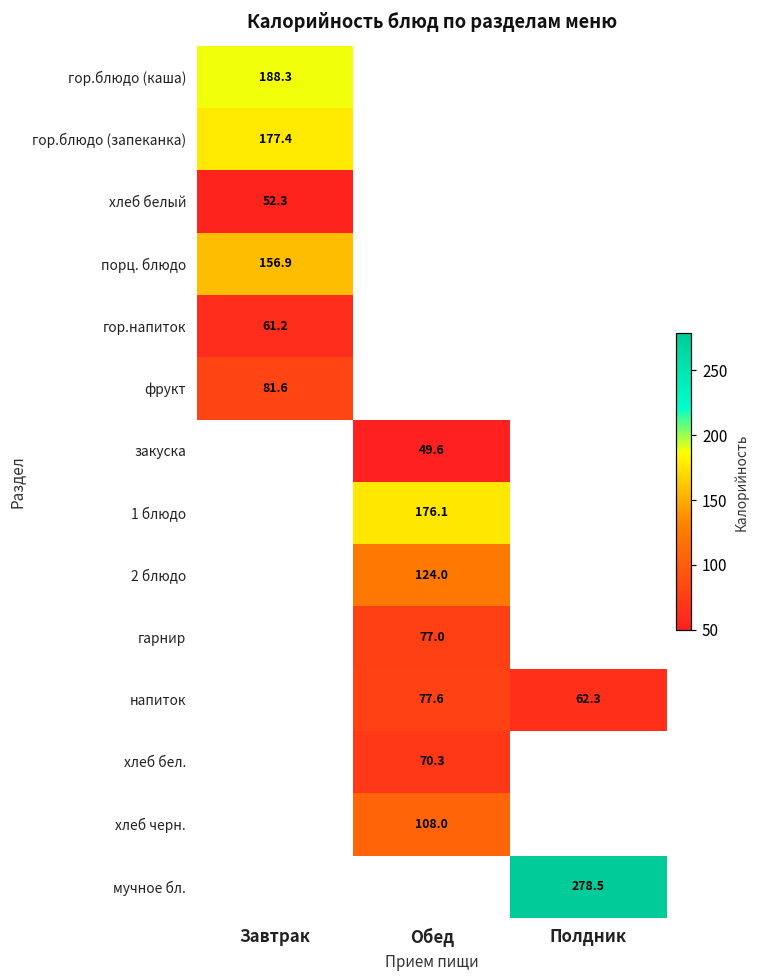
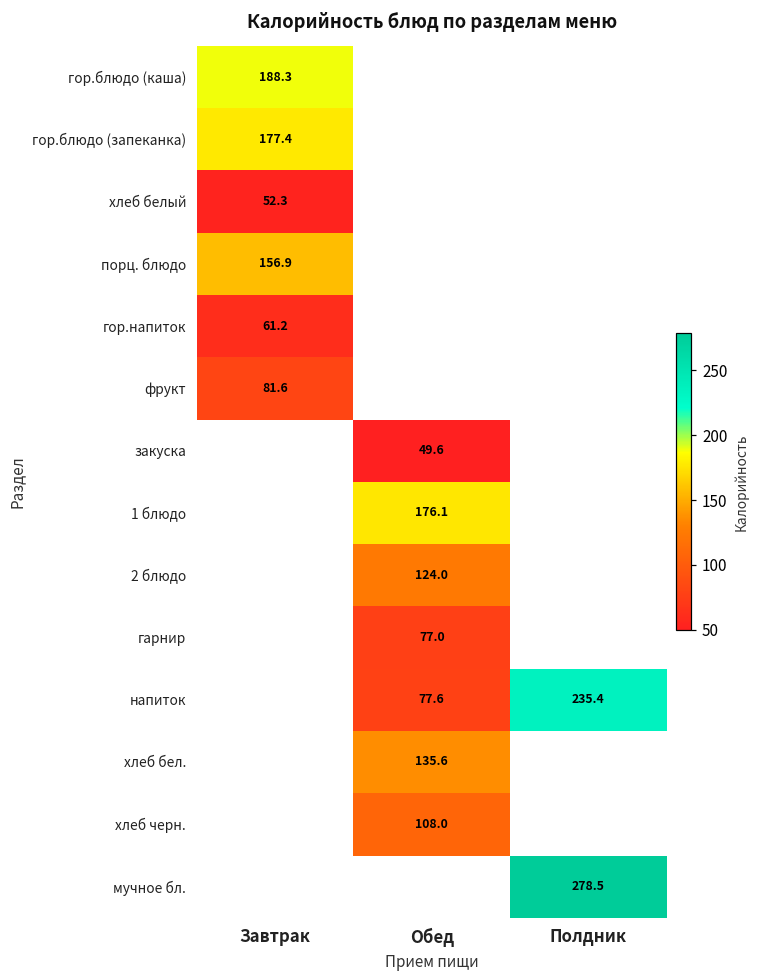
напиток, Полдник: 62.3 -> 235.4
хлеб бел., Обед: 70.3 -> 135.6
